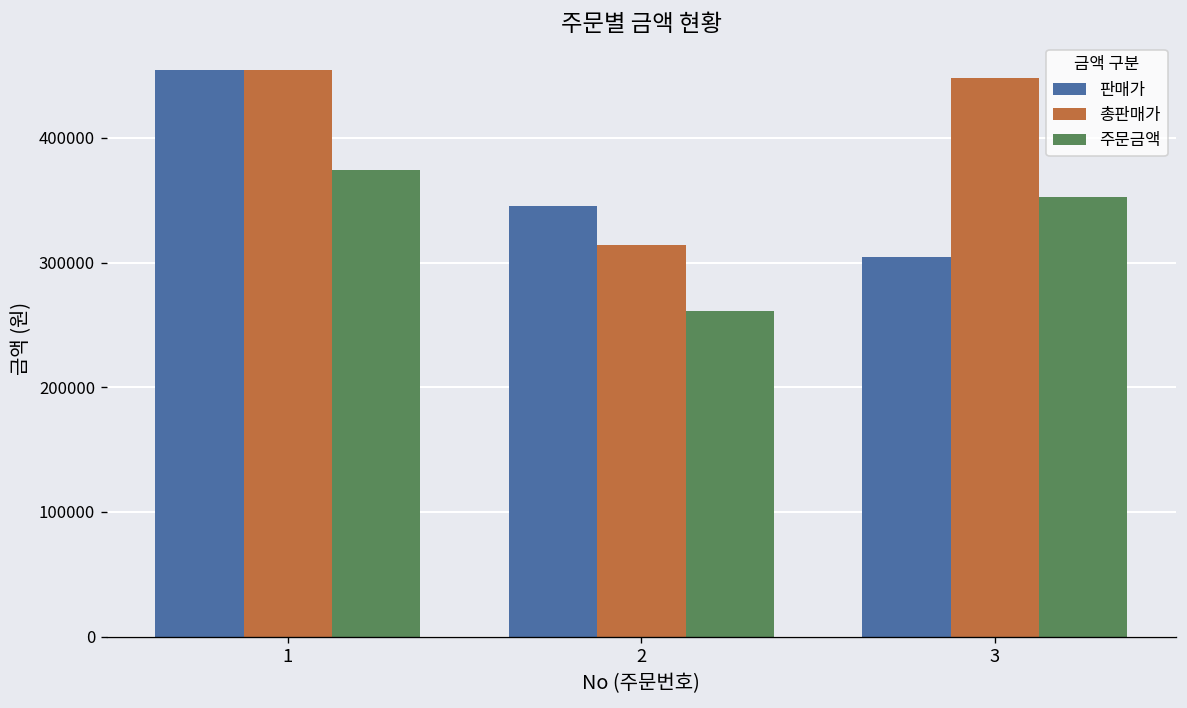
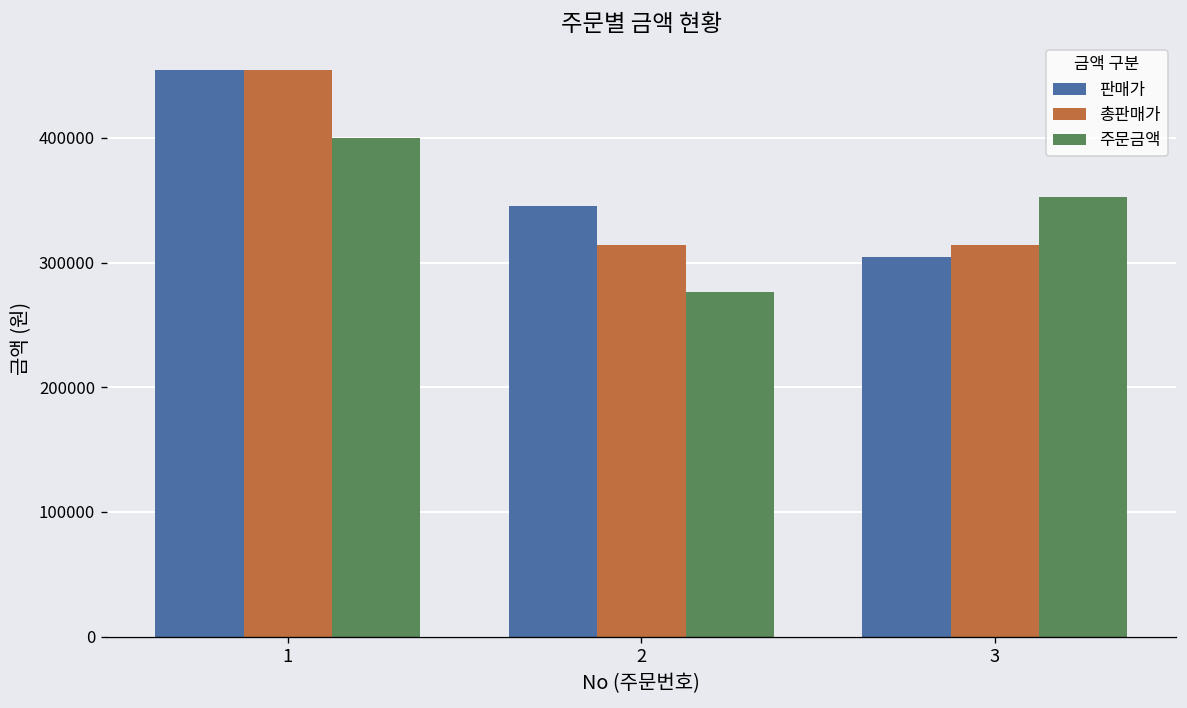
주문금액, 1: 374000 -> 400000
주문금액, 2: 261000 -> 277000
총판매가, 3: 448000 -> 314000
